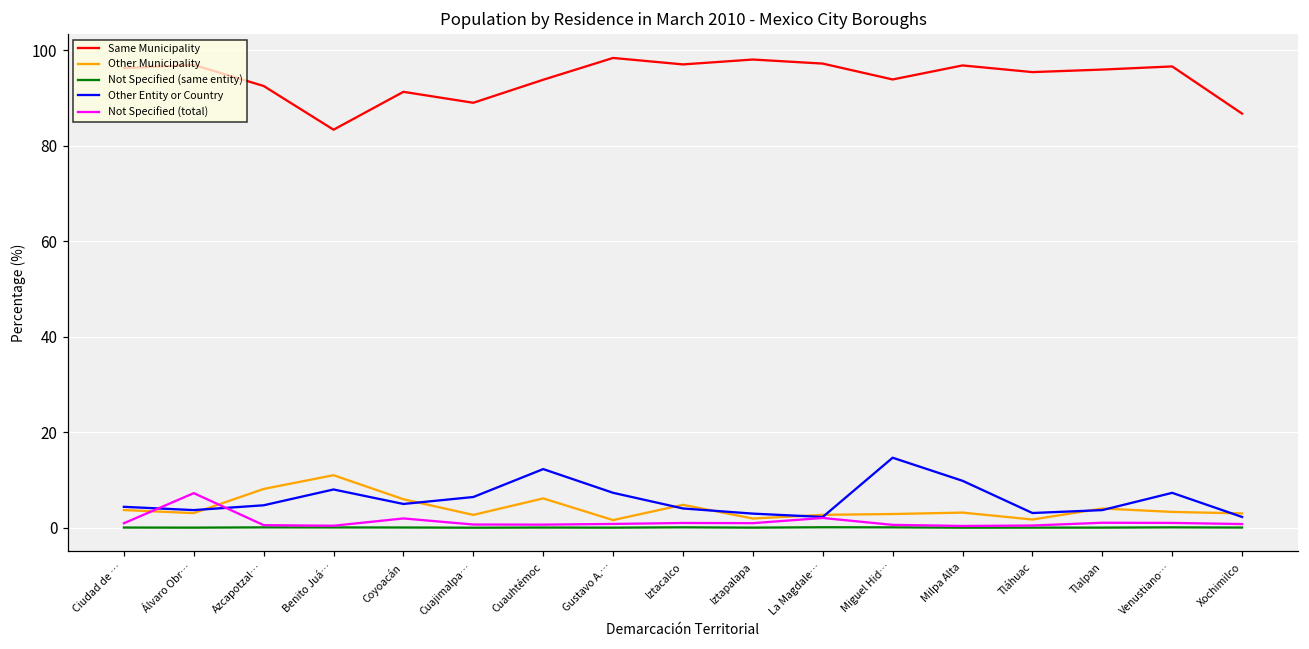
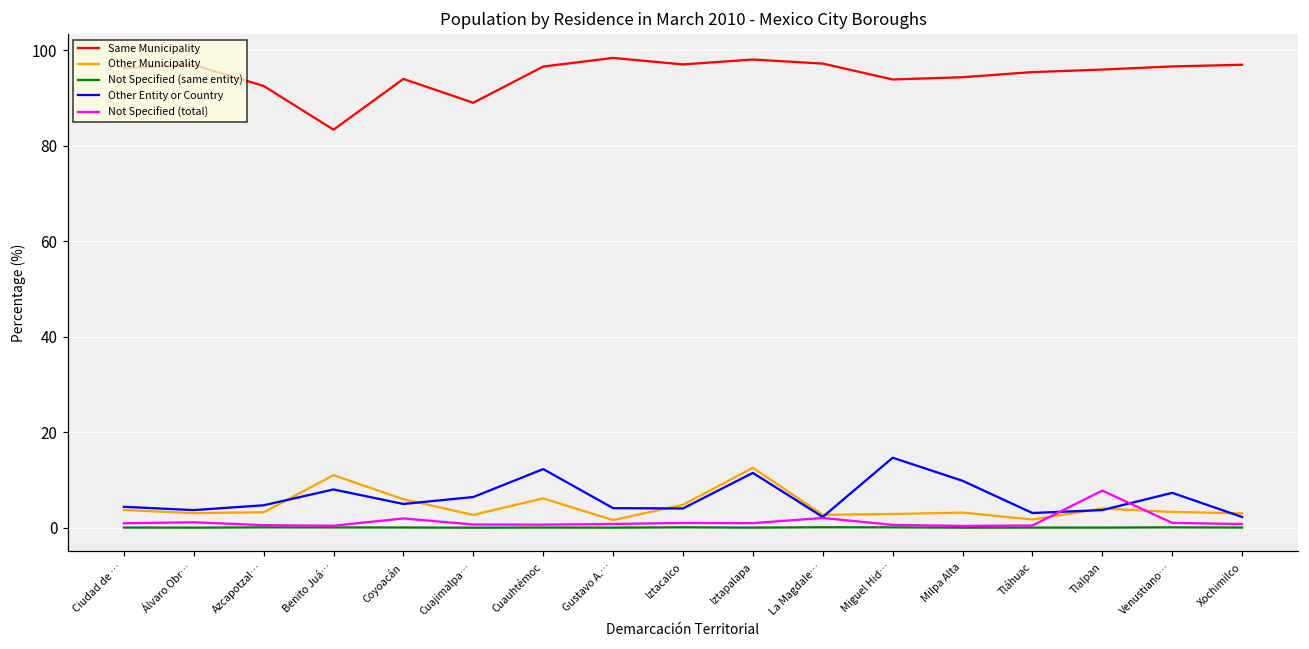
Not Specified (total), Álvaro Obr…: 7 -> 1
Other Municipality, Azcapotzal…: 8 -> 3
Same Municipality, Coyoacán: 91 -> 94
Same Municipality, Cuauhtémoc: 94 -> 97
Other Entity or Country, Gustavo A.…: 7 -> 4
Other Municipality, Iztapalapa: 2 -> 13
Other Entity or Country, Iztapalapa: 3 -> 11
Same Municipality, Milpa Alta: 97 -> 94
Not Specified (total), Tlalpan: 1 -> 8
Same Municipality, Xochimilco: 87 -> 97
